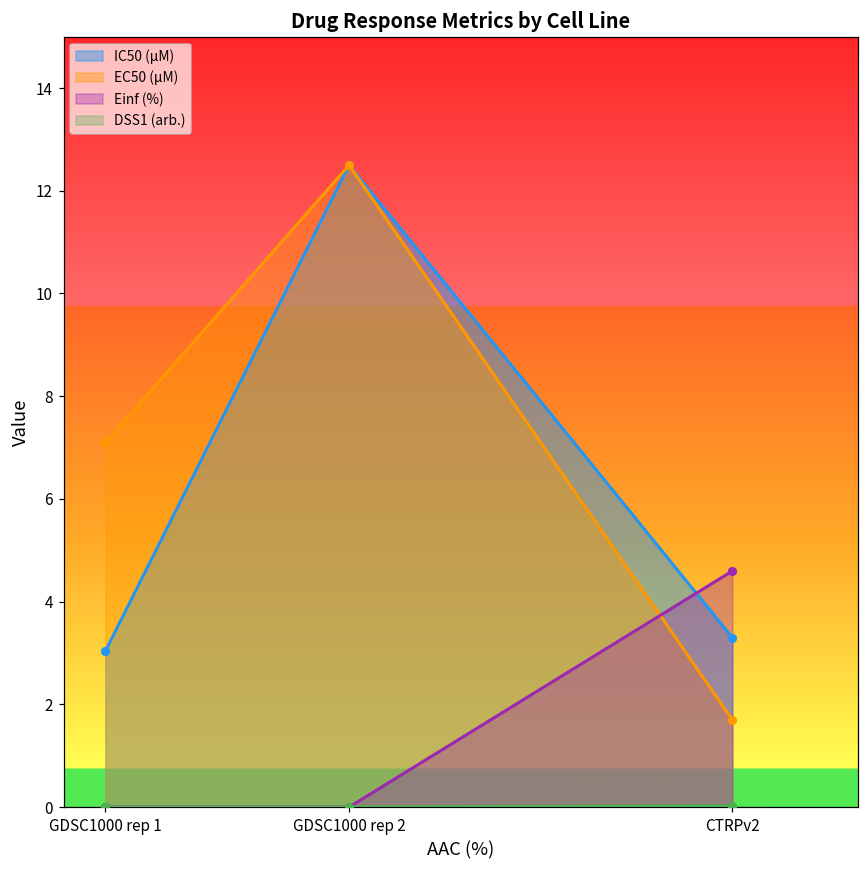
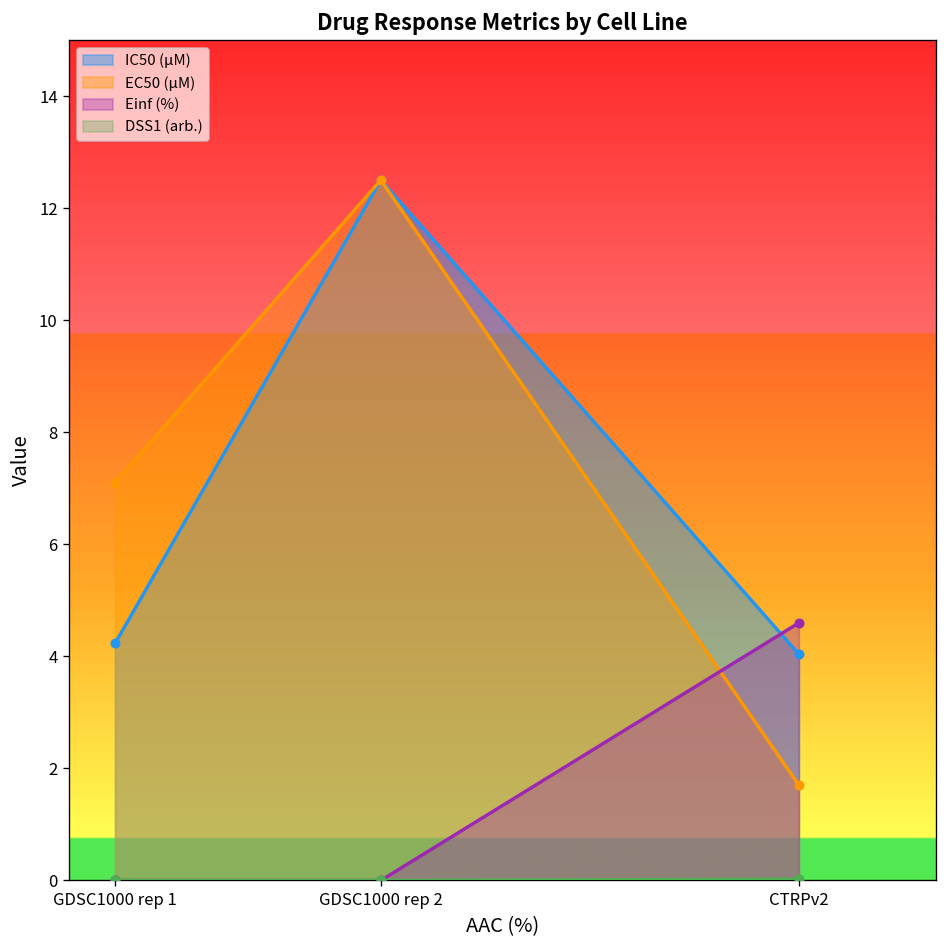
IC50 (µM), GDSC1000 rep 1: 3.0 -> 4.2
IC50 (µM), CTRPv2: 3.3 -> 4.0
